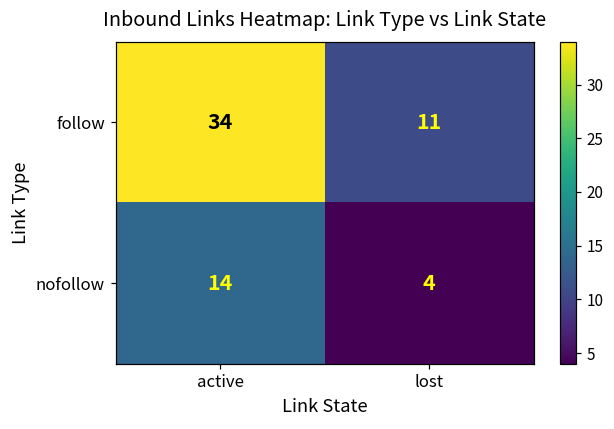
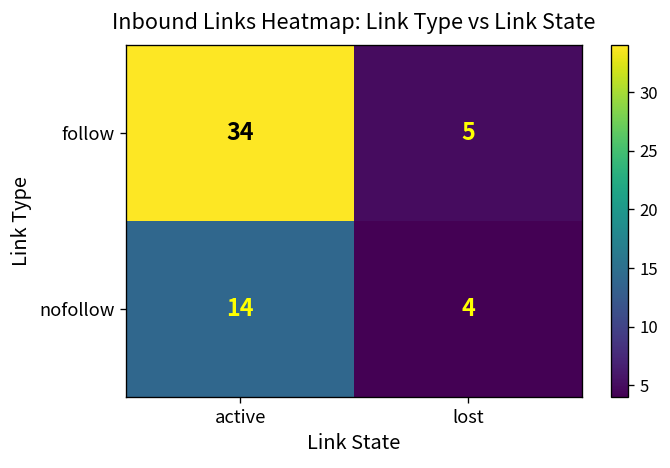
follow, lost: 11 -> 5
